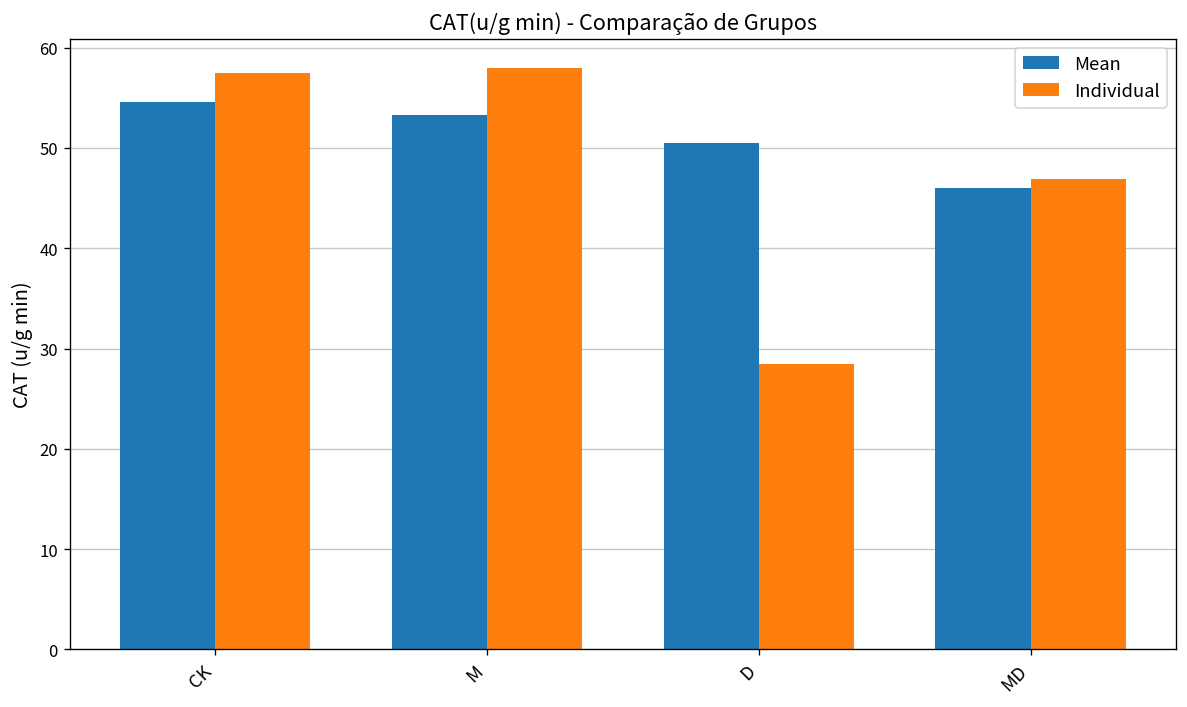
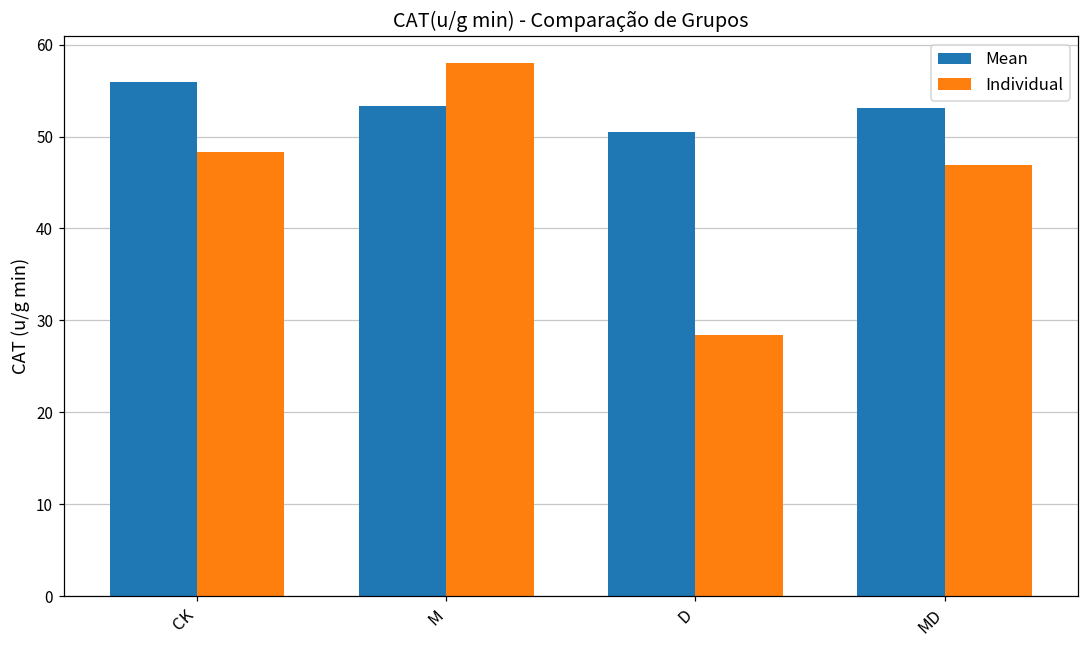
Mean, CK: 55 -> 56
Individual, CK: 58 -> 48
Mean, MD: 46 -> 53
